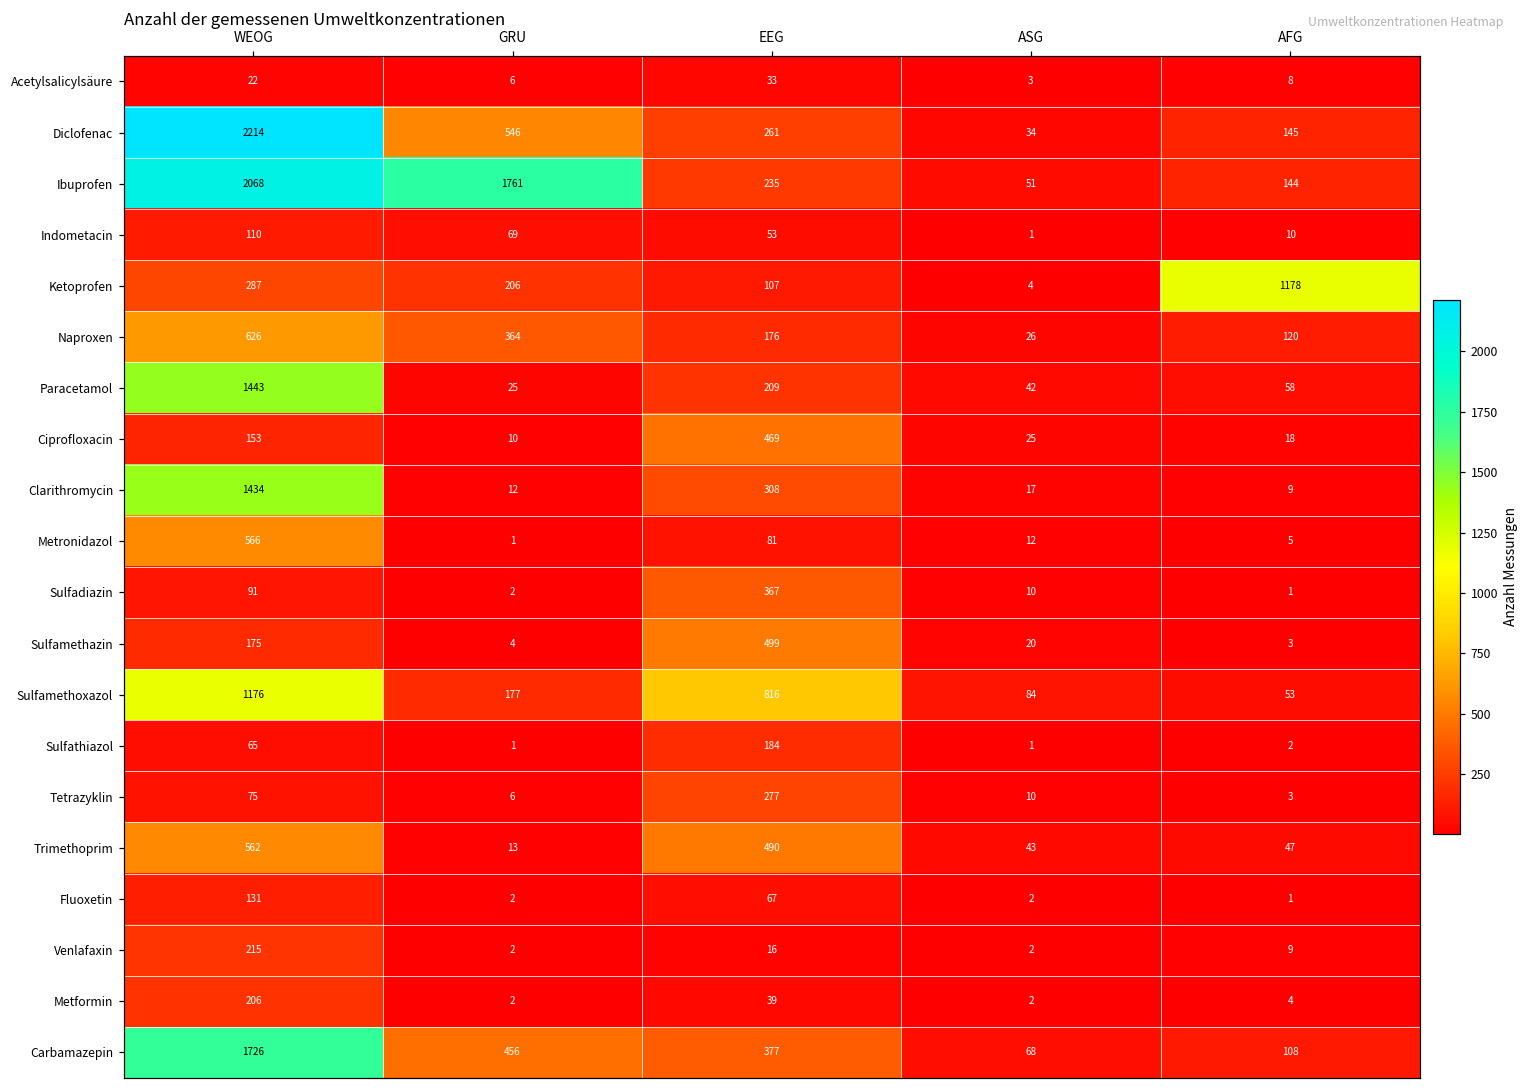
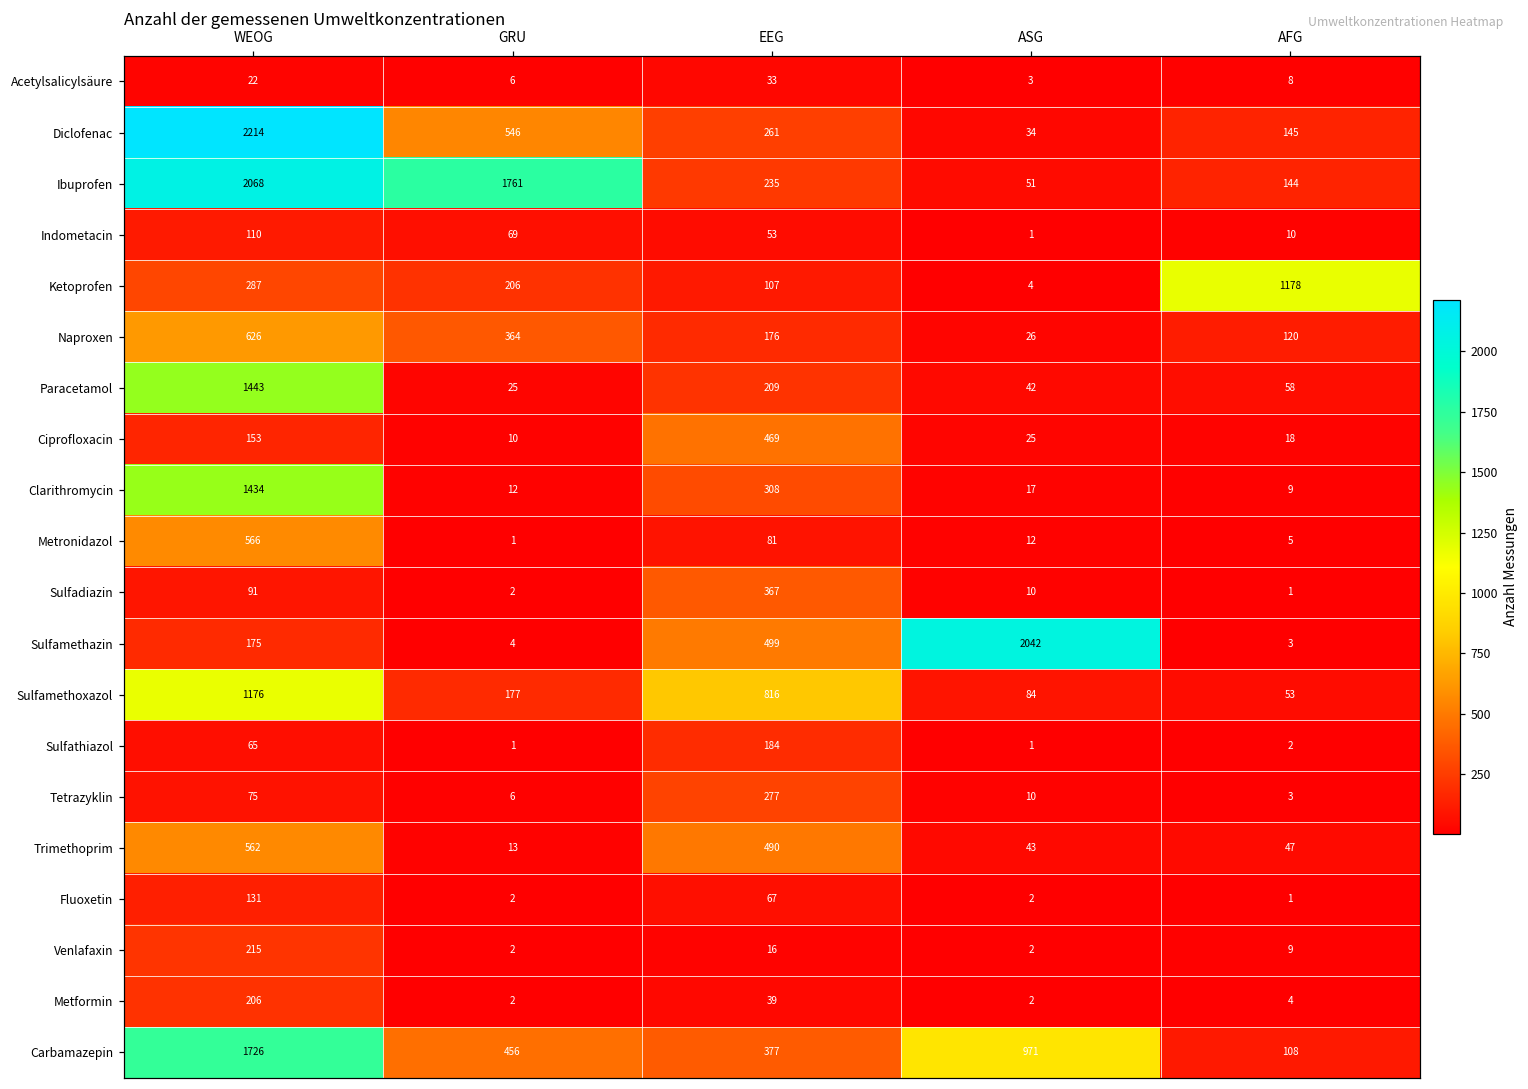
Sulfamethazin, ASG: 20 -> 2042
Carbamazepin, ASG: 68 -> 971
